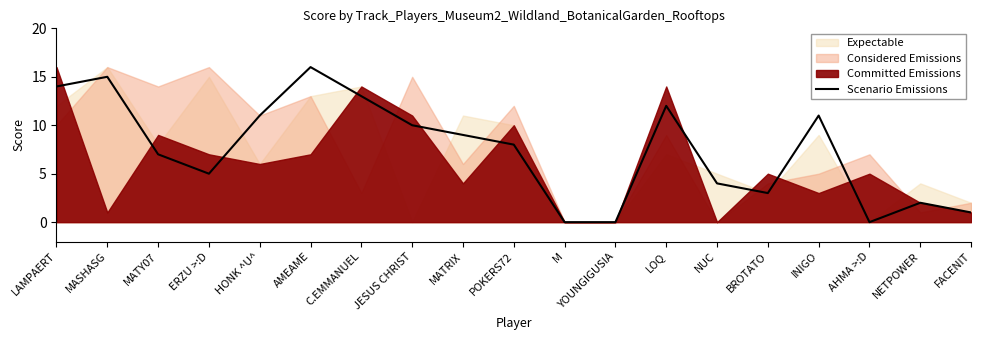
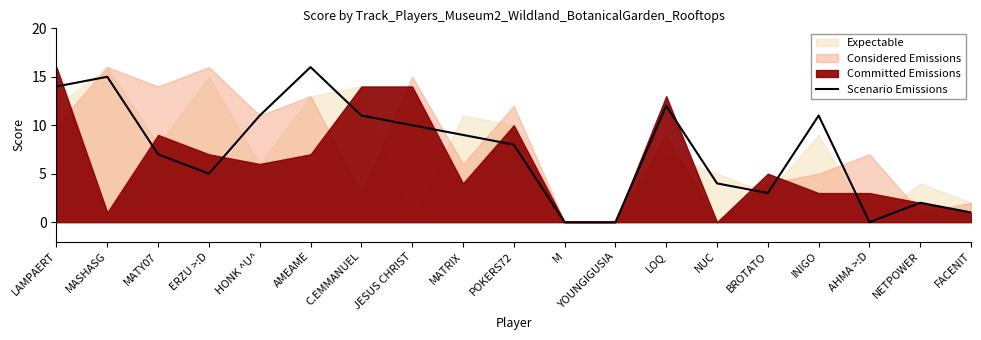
Scenario Emissions, C.EMMANUEL: 13 -> 11
Committed Emissions, JESUS CHRIST: 11 -> 14
Committed Emissions, LOQ: 14 -> 13
Committed Emissions, AHMA >:D: 5 -> 3
